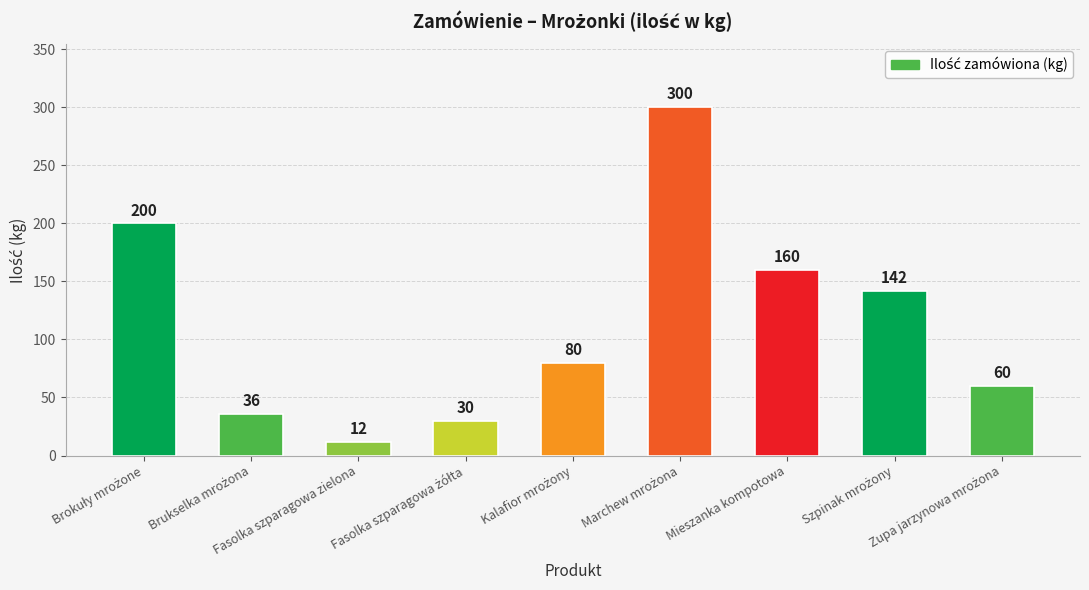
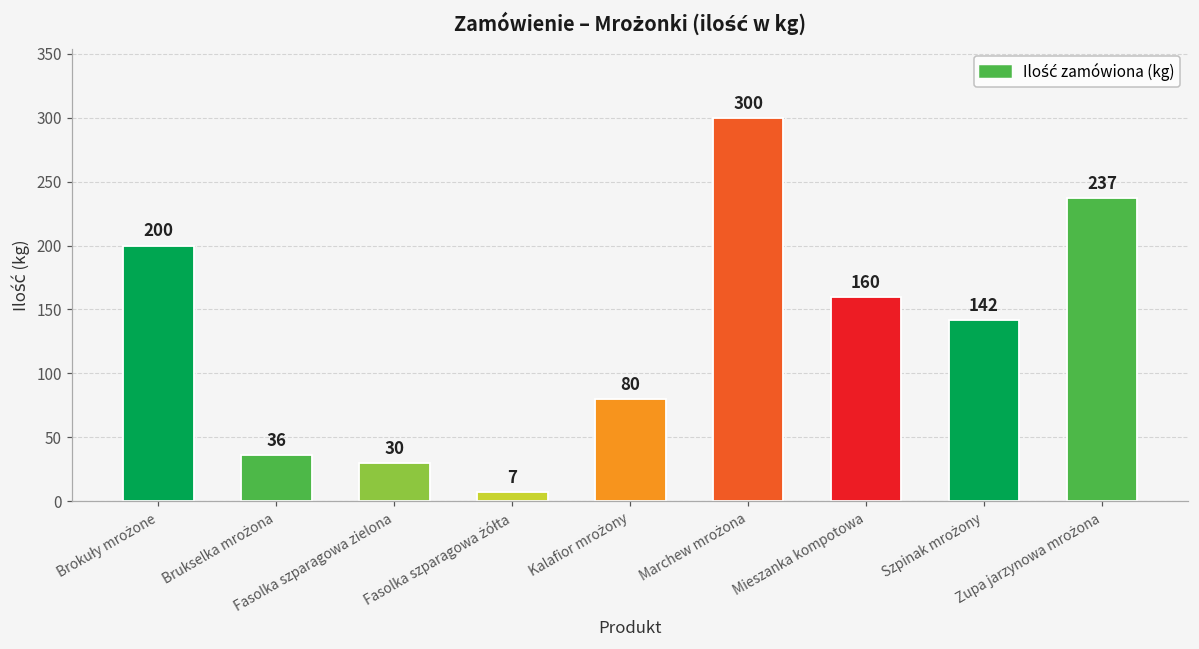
Fasolka szparagowa zielona: 12 -> 30
Fasolka szparagowa żółta: 30 -> 7
Zupa jarzynowa mrożona: 60 -> 237
